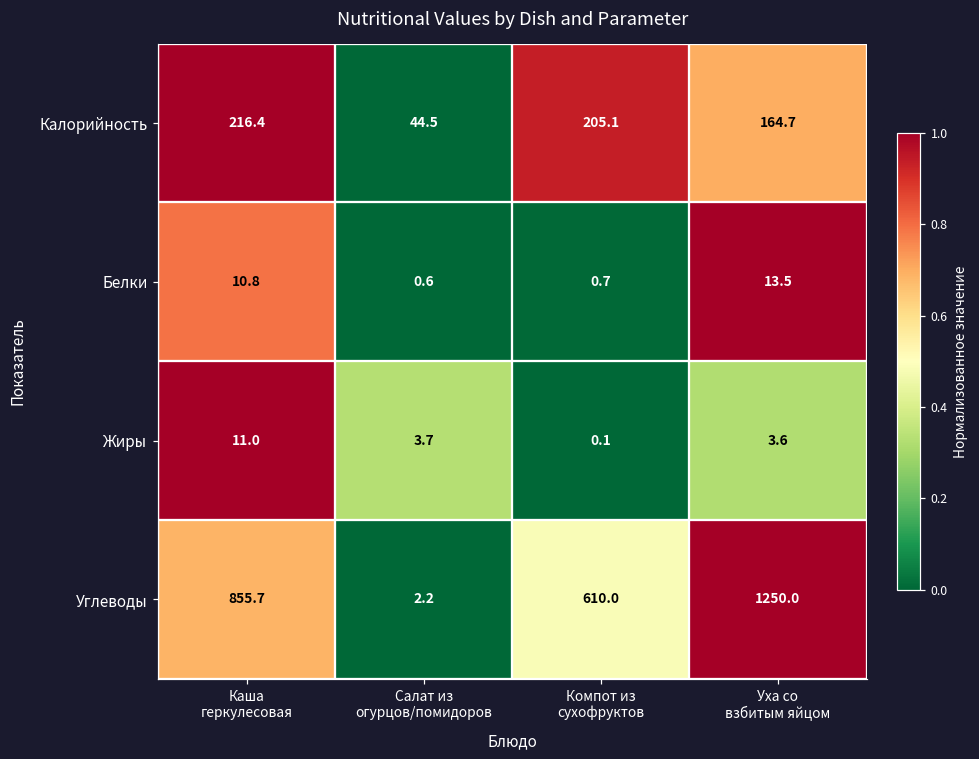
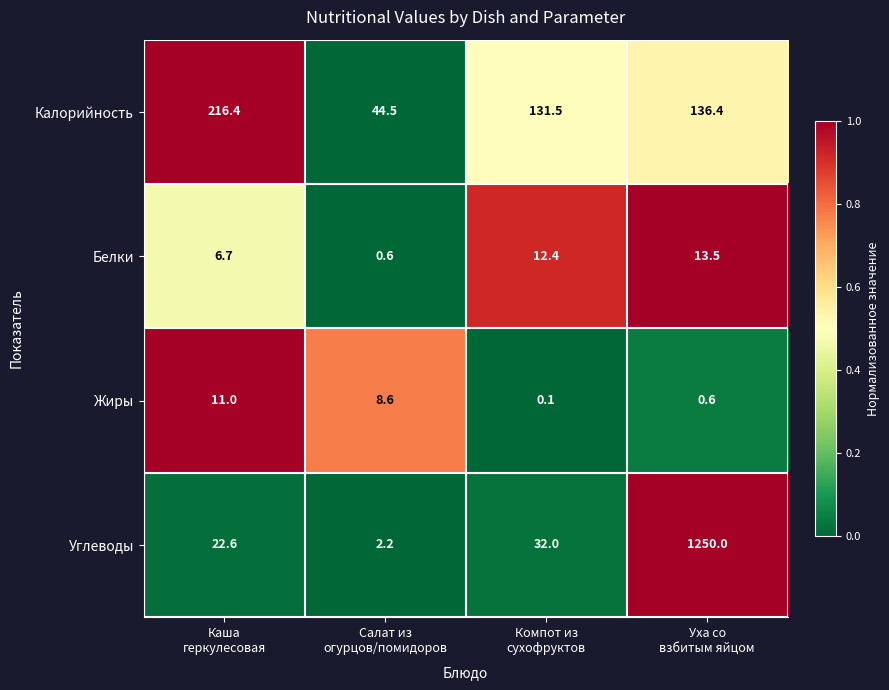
Калорийность, Компот из сухофруктов: 205.1 -> 131.5
Калорийность, Уха со взбитым яйцом: 164.7 -> 136.4
Белки, Каша геркулесовая: 10.8 -> 6.7
Белки, Компот из сухофруктов: 0.7 -> 12.4
Жиры, Салат из огурцов/помидоров: 3.7 -> 8.6
Жиры, Уха со взбитым яйцом: 3.6 -> 0.6
Углеводы, Каша геркулесовая: 855.7 -> 22.6
Углеводы, Компот из сухофруктов: 610.0 -> 32.0
